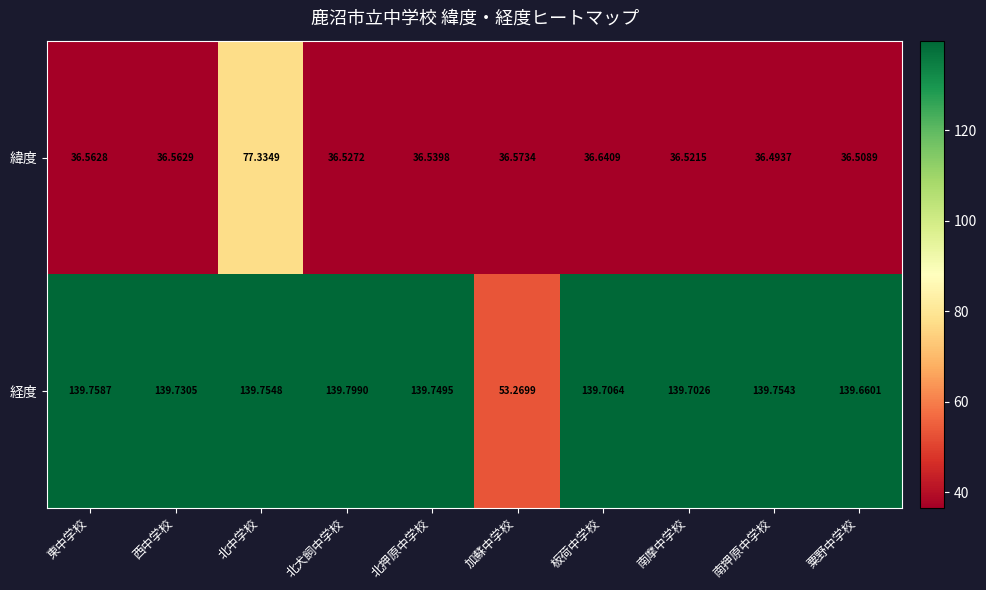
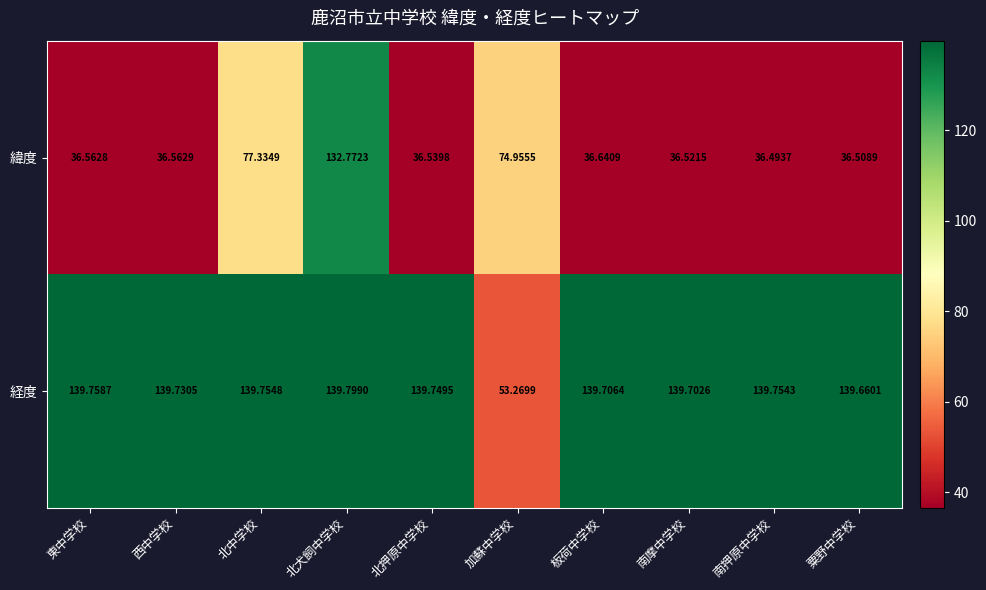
緯度, 北犬飼中学校: 36.5272 -> 132.7723
緯度, 加蘇中学校: 36.5734 -> 74.9555
